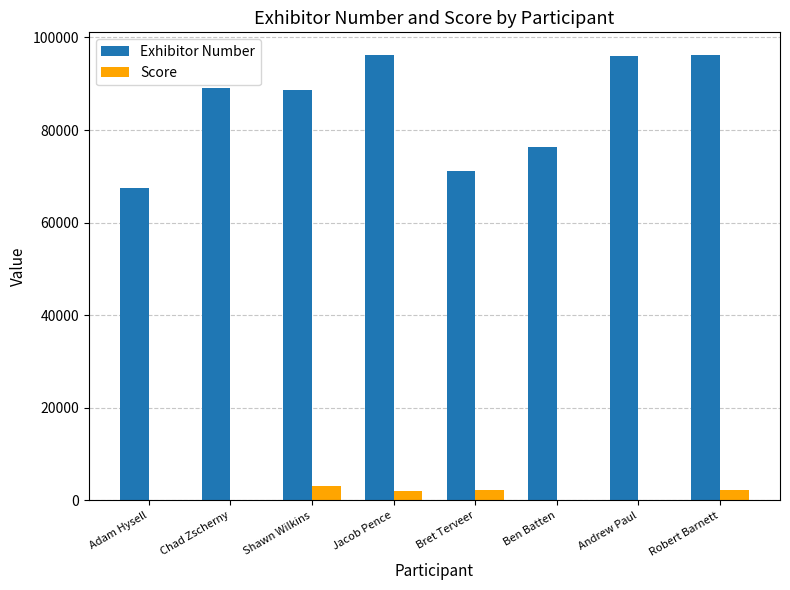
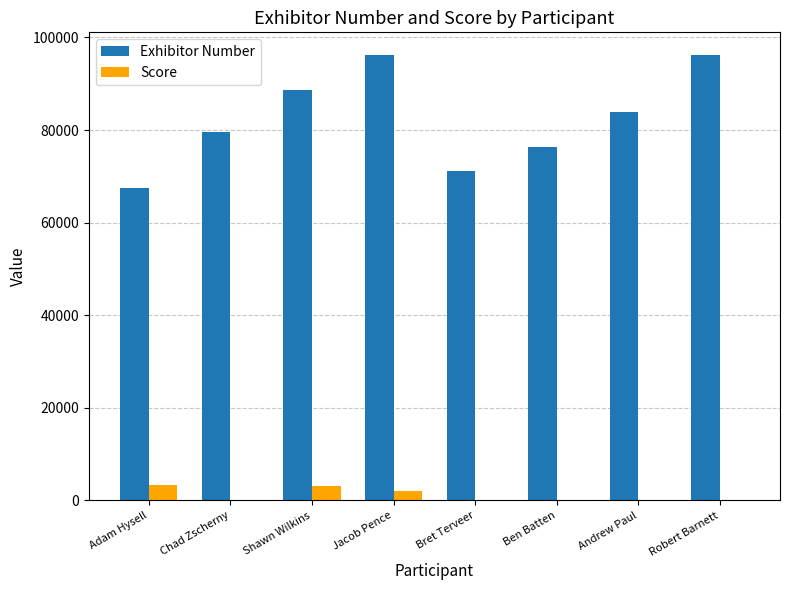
Score, Adam Hysell: 0 -> 3000
Exhibitor Number, Chad Zscherny: 89000 -> 80000
Score, Bret Terveer: 2000 -> 0
Exhibitor Number, Andrew Paul: 96000 -> 84000
Score, Robert Barnett: 2000 -> 0
